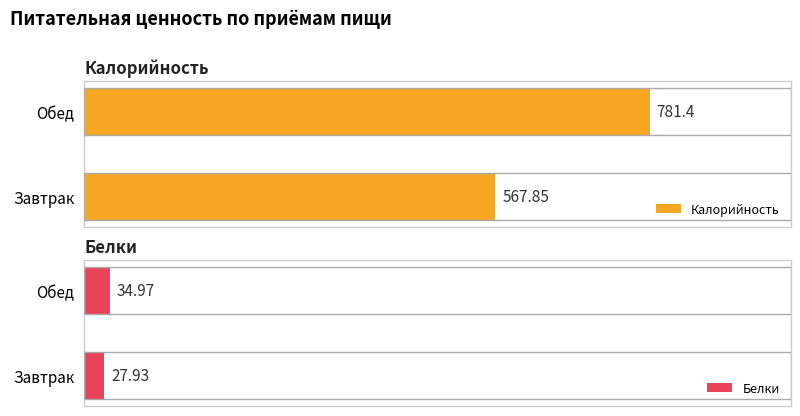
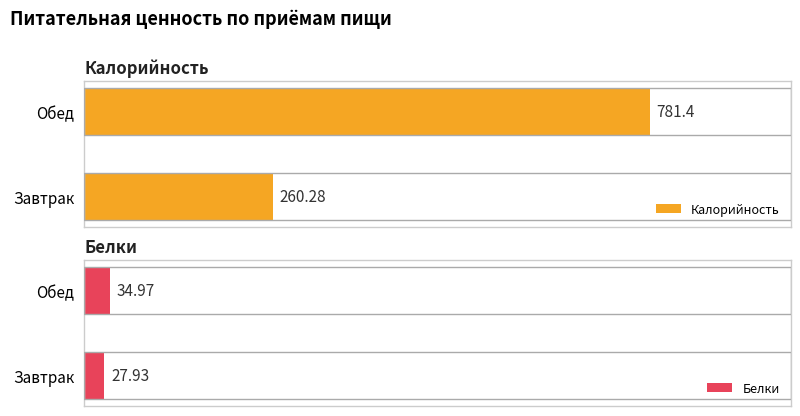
Калорийность, Завтрак: 567.85 -> 260.28
